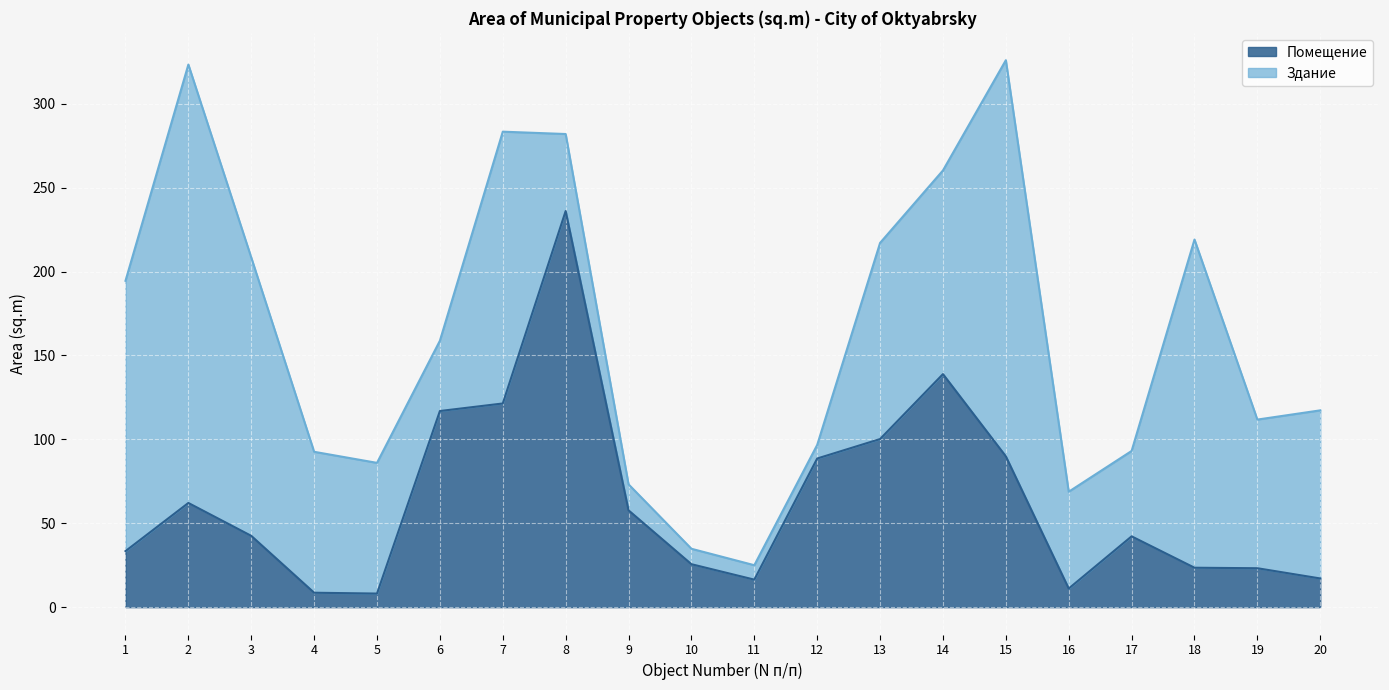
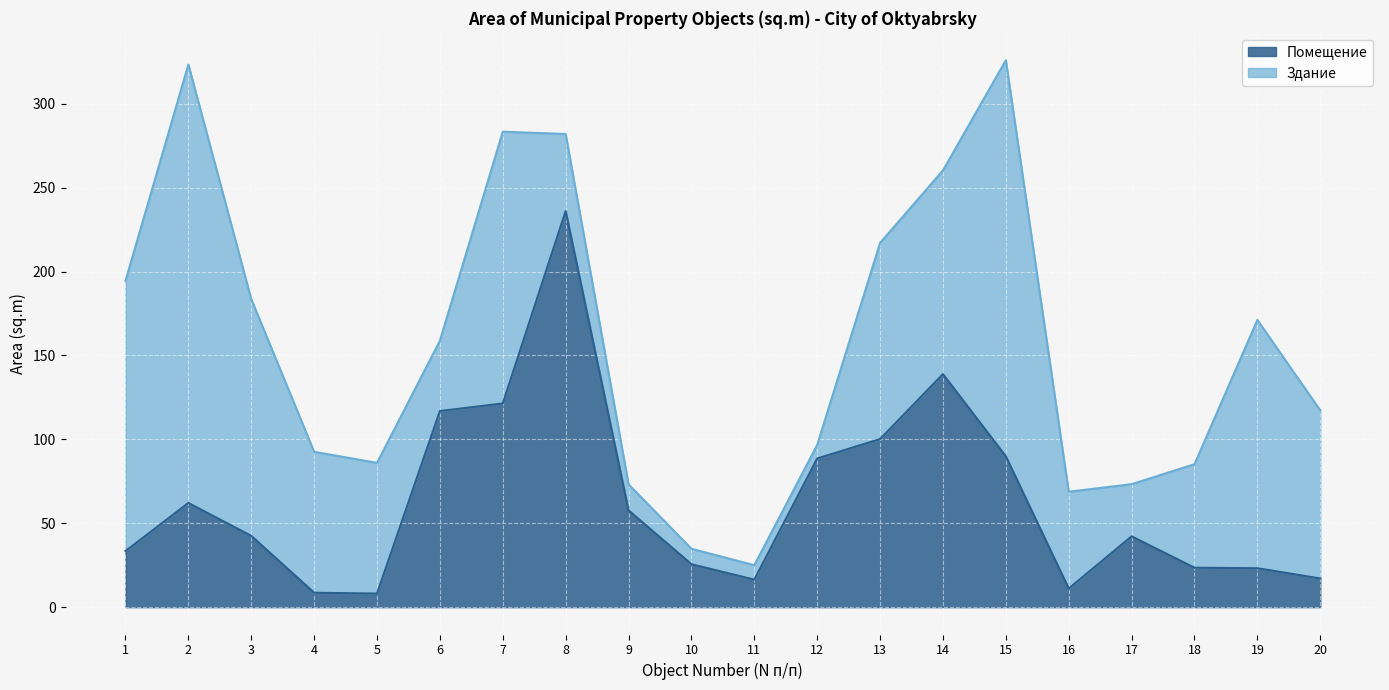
Здание, 3: 166 -> 141
Здание, 17: 51 -> 31
Здание, 18: 196 -> 62
Здание, 19: 89 -> 148
